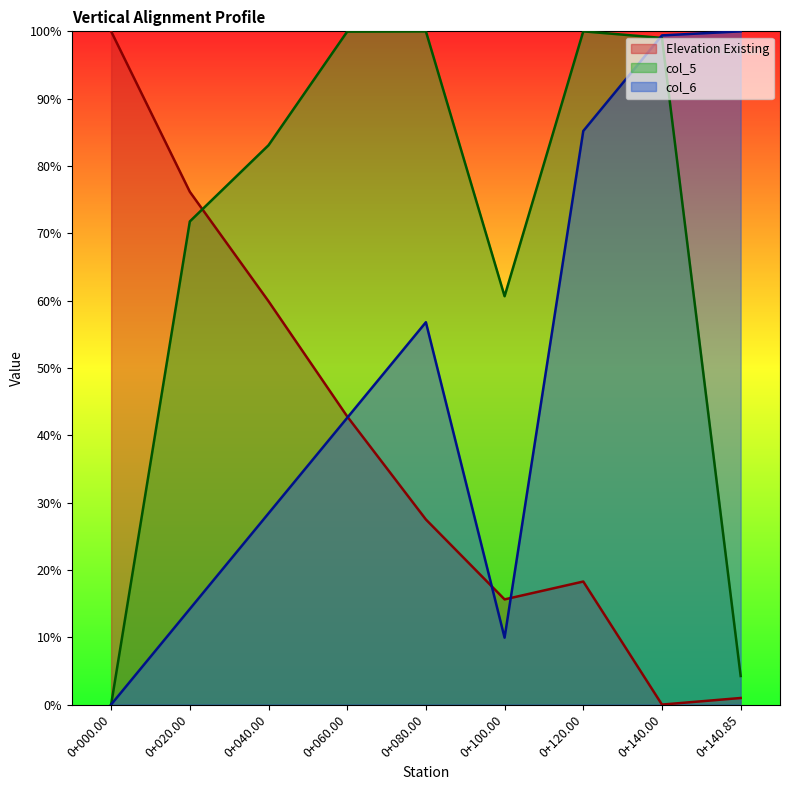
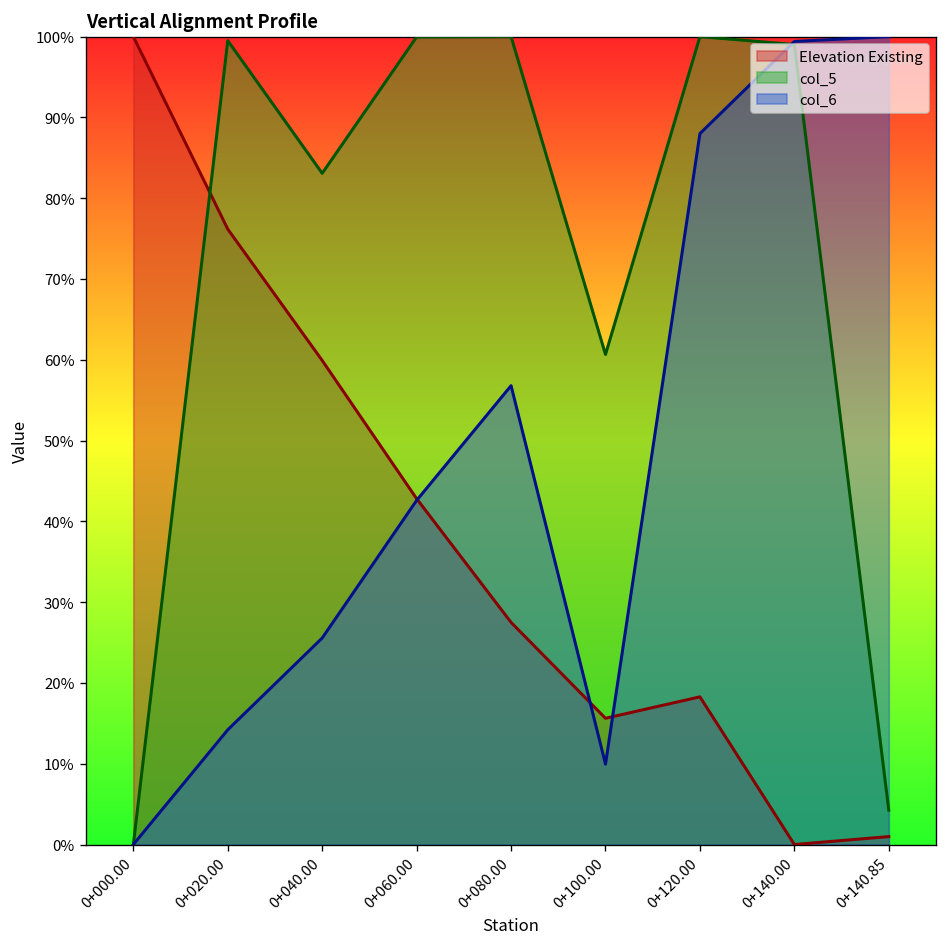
col_5, 0+020.00: 72% -> 99%
col_6, 0+040.00: 28% -> 26%
col_6, 0+120.00: 85% -> 88%
